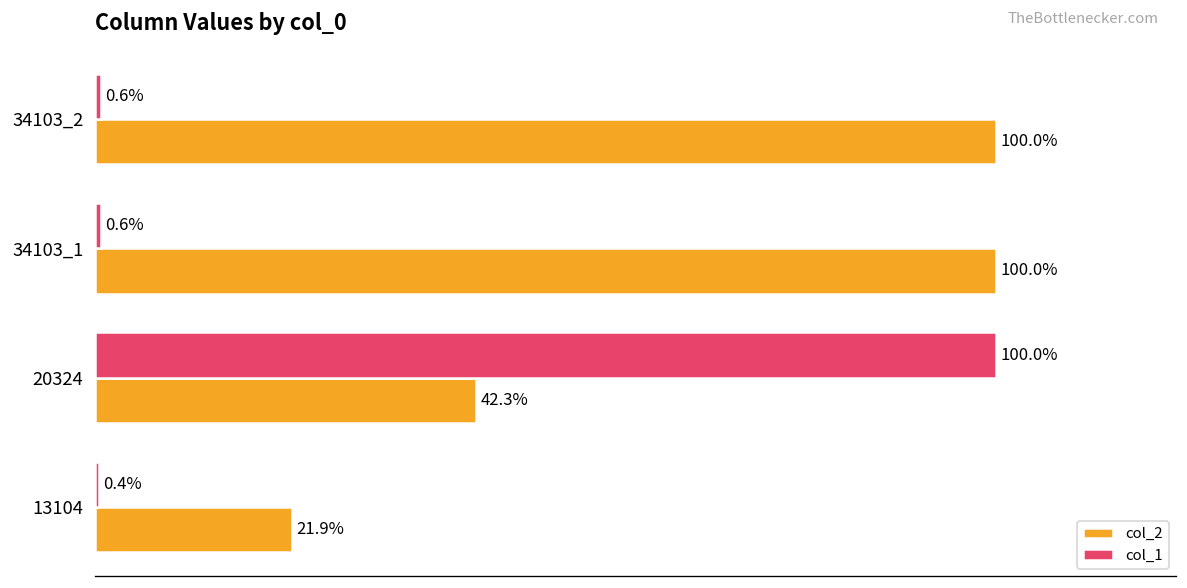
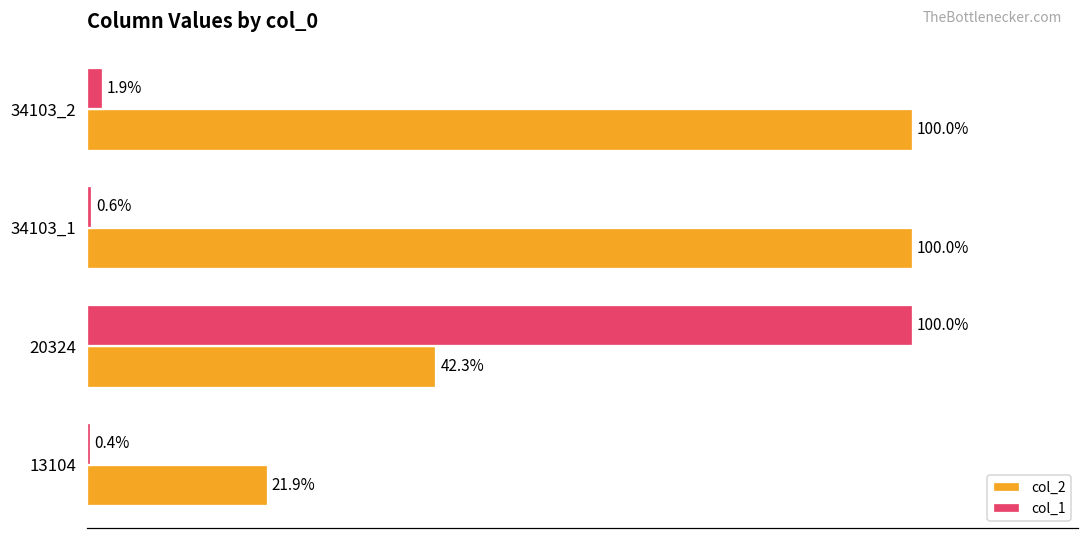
col_1, 34103_2: 0.6% -> 1.9%
